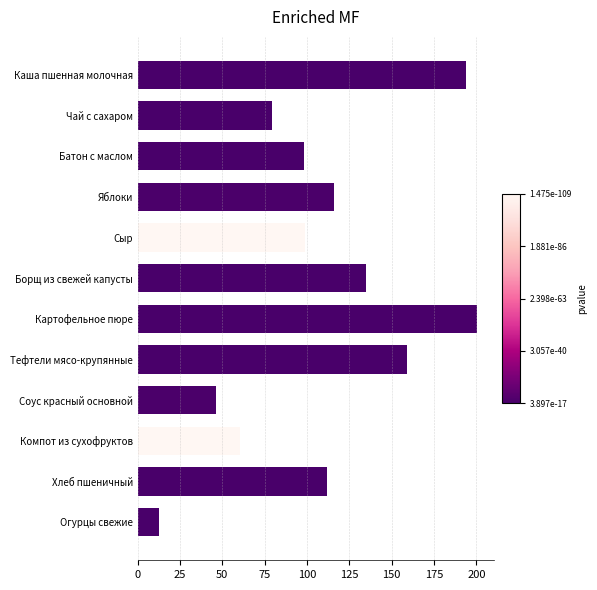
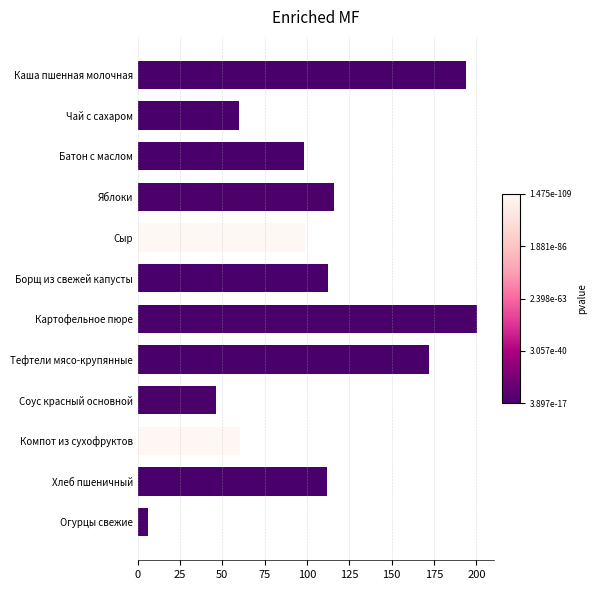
Чай с сахаром: 79 -> 60
Борщ из свежей капусты: 135 -> 112
Тефтели мясо-крупянные: 159 -> 172
Огурцы свежие: 13 -> 6
